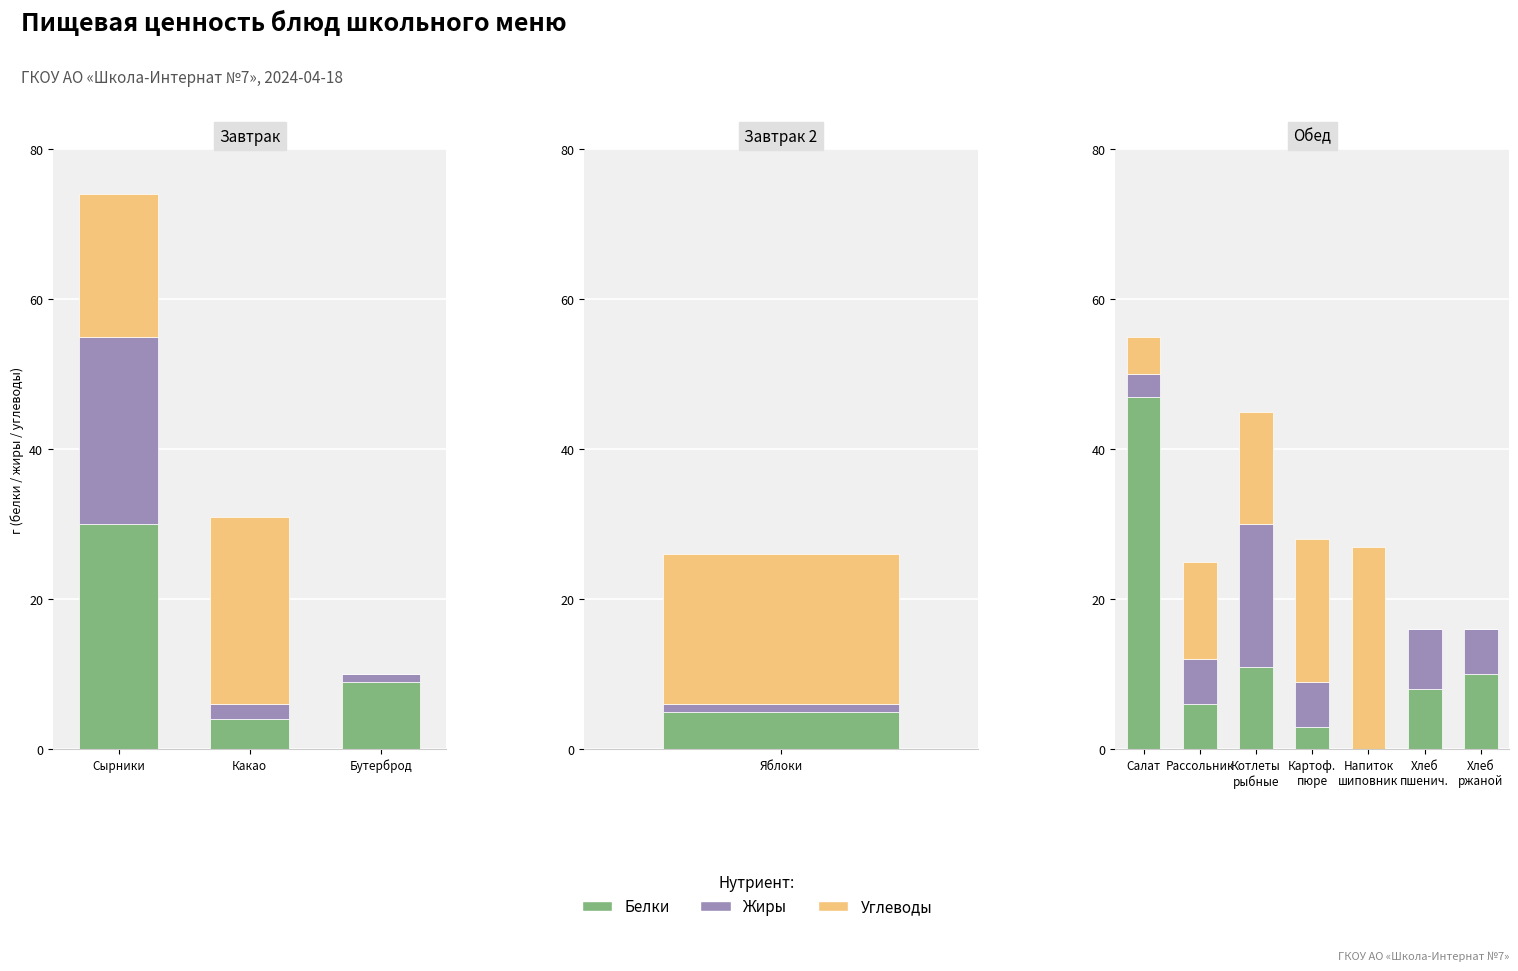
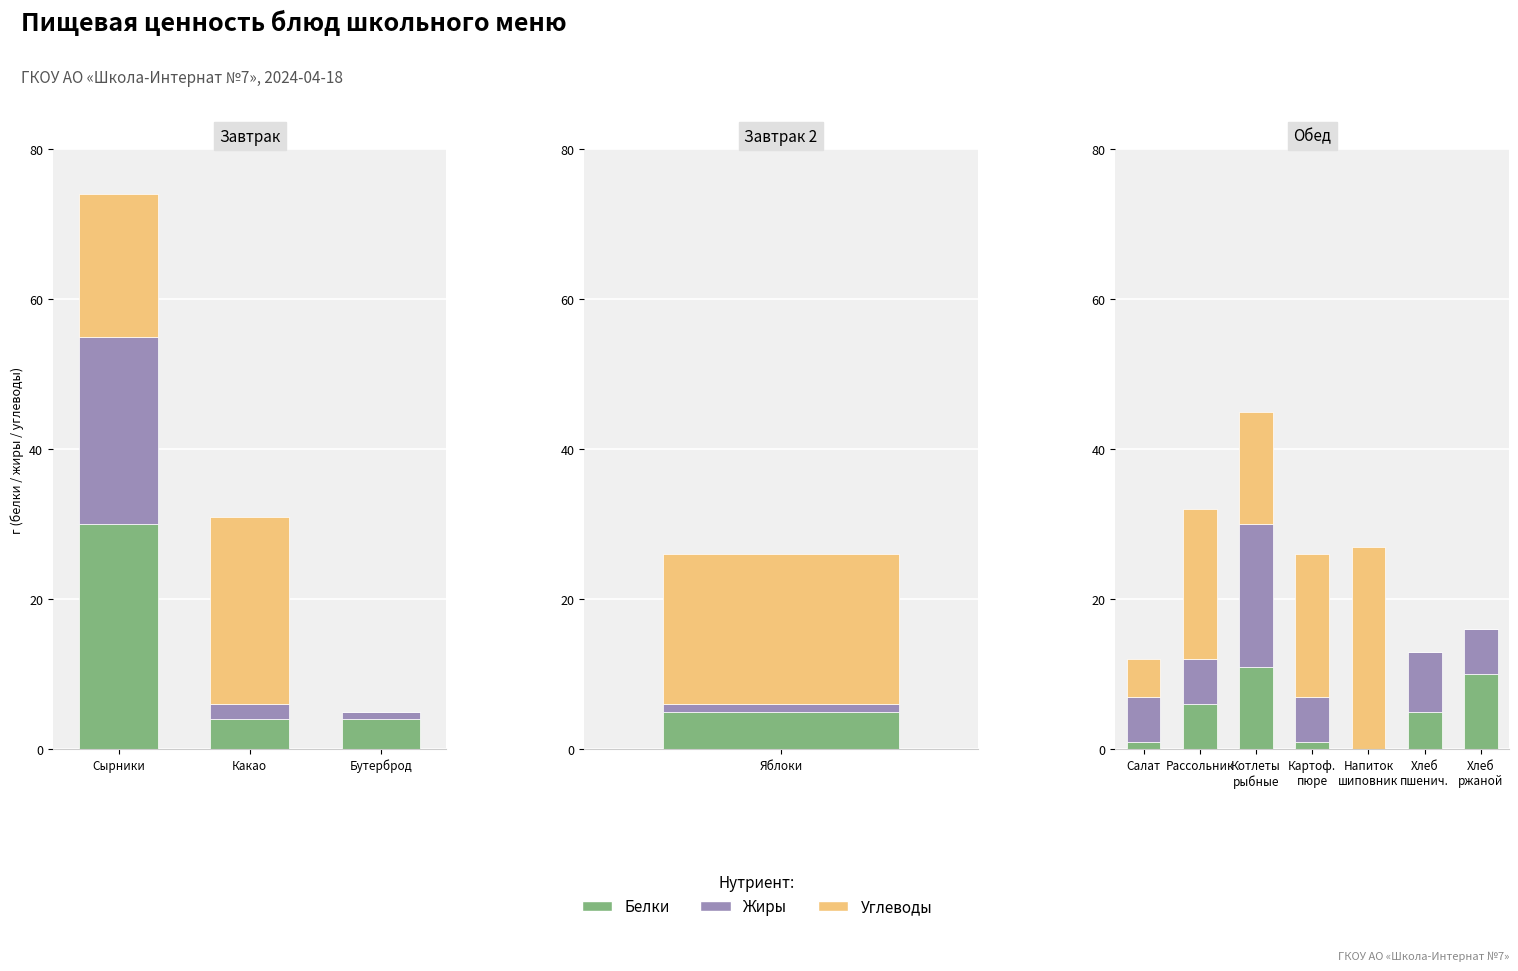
Завтрак, Белки, Бутерброд: 9 -> 4
Обед, Белки, Салат: 47 -> 1
Обед, Жиры, Салат: 3 -> 6
Обед, Углеводы, Рассольник: 13 -> 20
Обед, Белки, Картоф. пюре: 3 -> 1
Обед, Белки, Хлеб пшенич.: 8 -> 5
